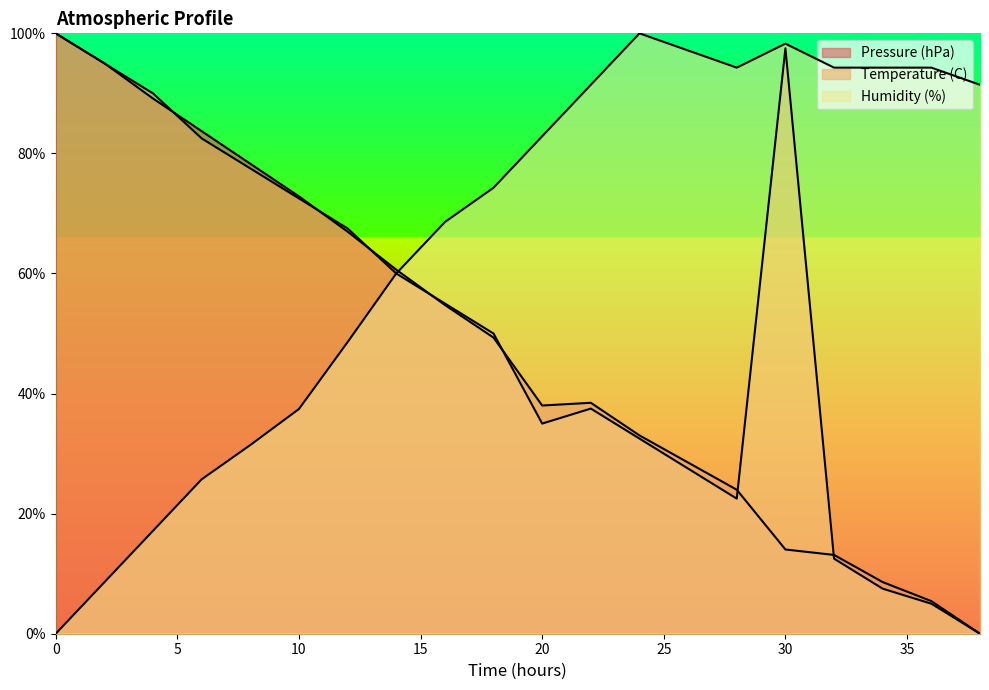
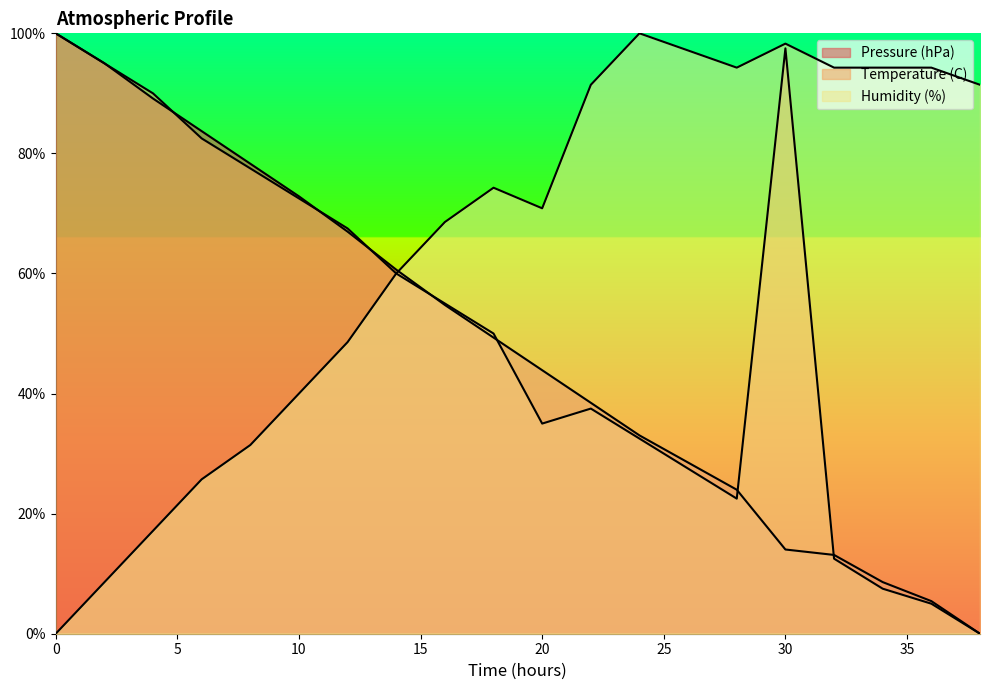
Humidity (%), 10: 37% -> 40%
Pressure (hPa), 20: 38% -> 44%
Humidity (%), 20: 83% -> 71%
